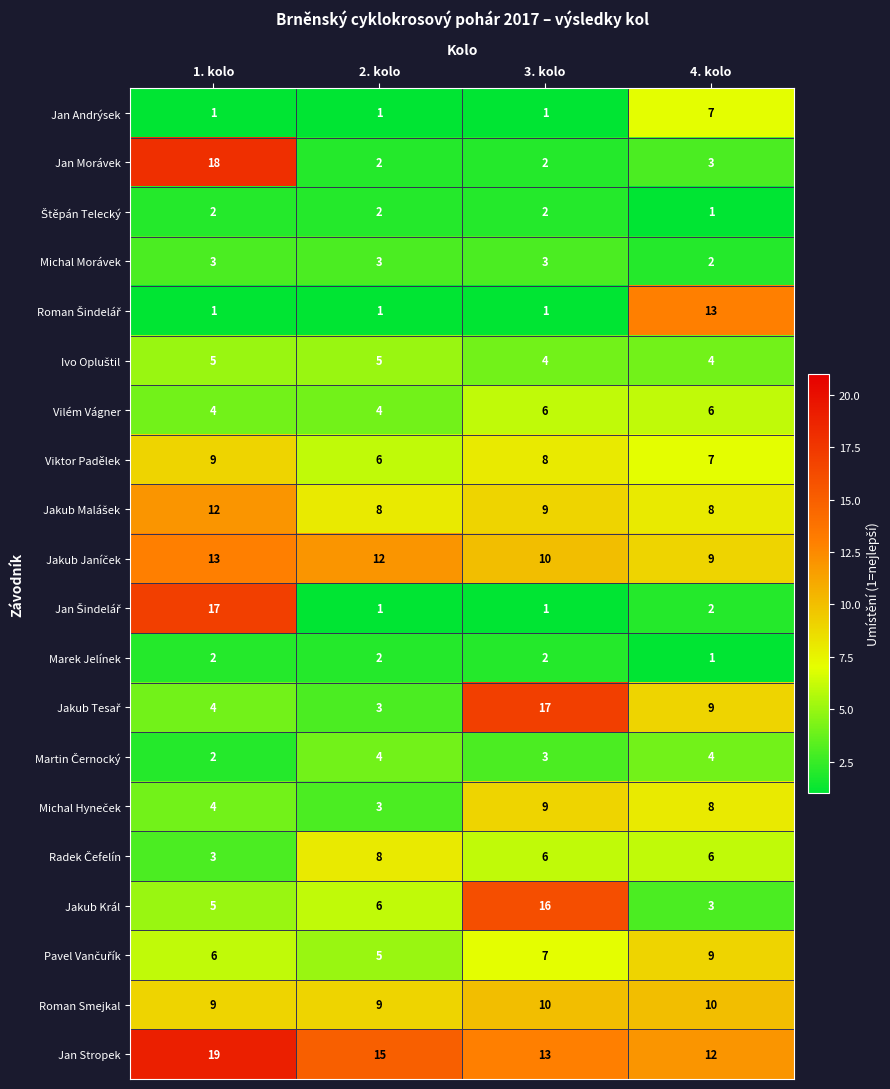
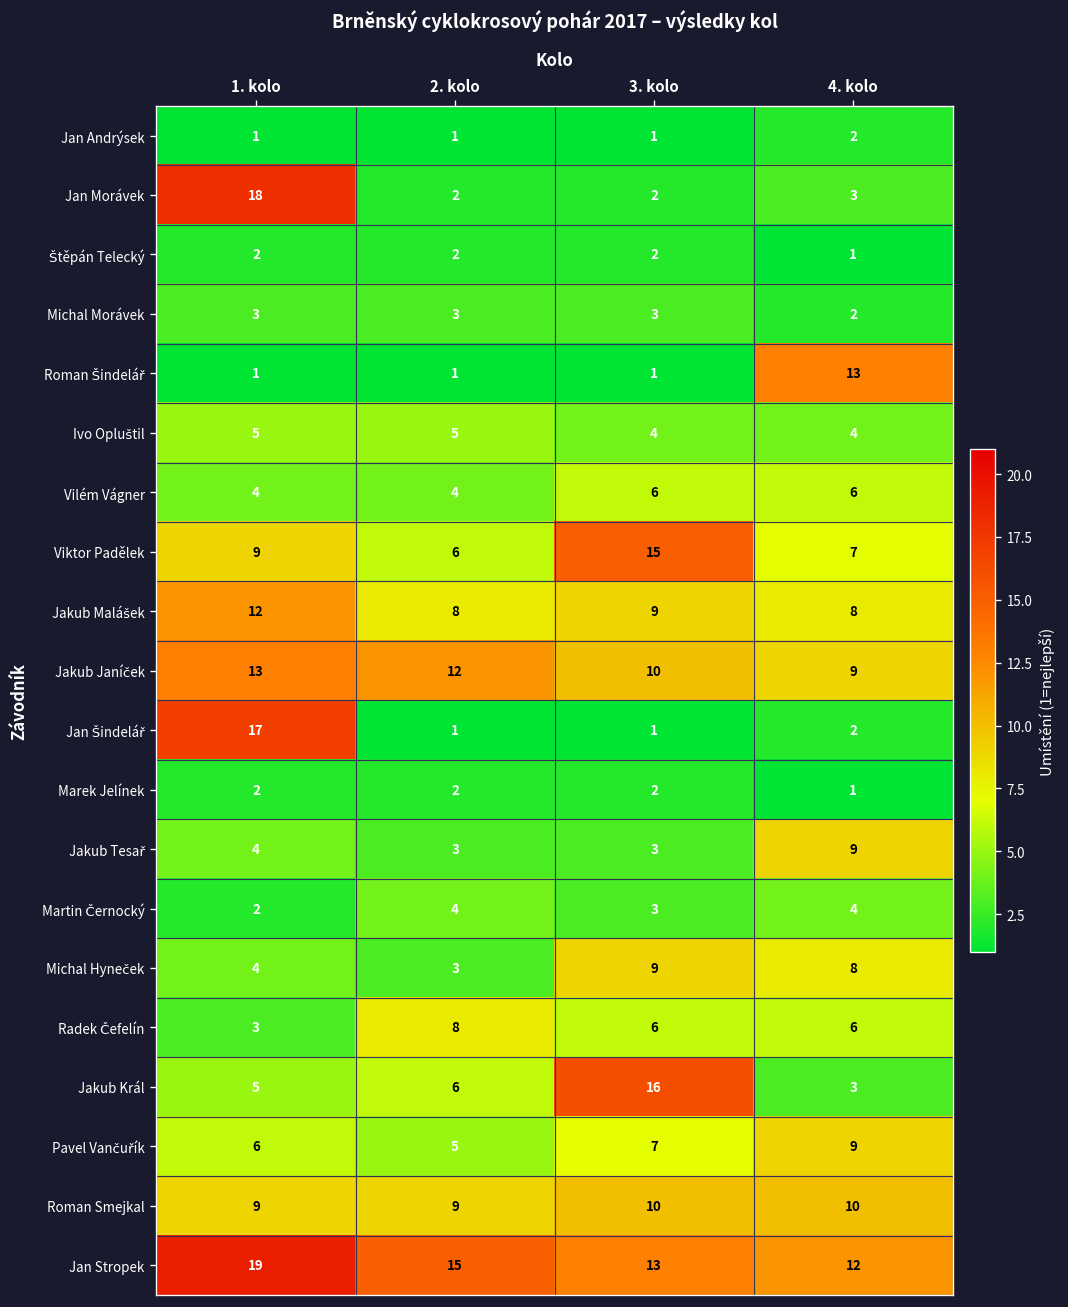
Jan Andrýsek, 4. kolo: 7 -> 2
Viktor Padělek, 3. kolo: 8 -> 15
Jakub Tesař, 3. kolo: 17 -> 3
